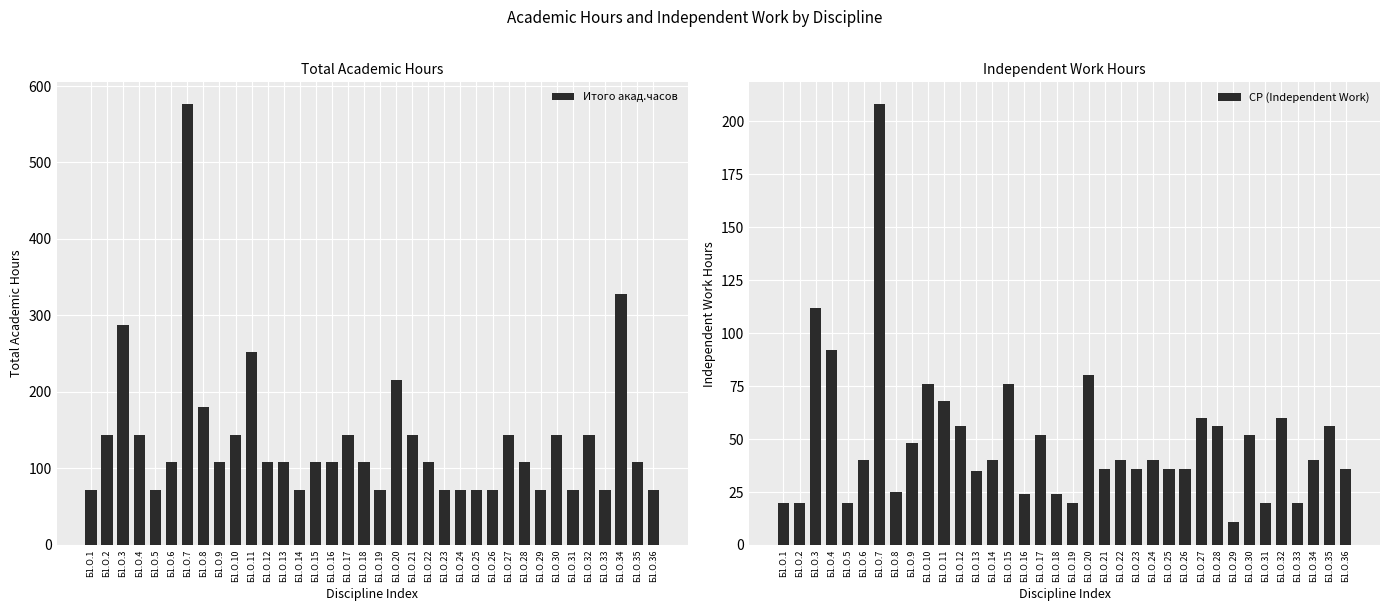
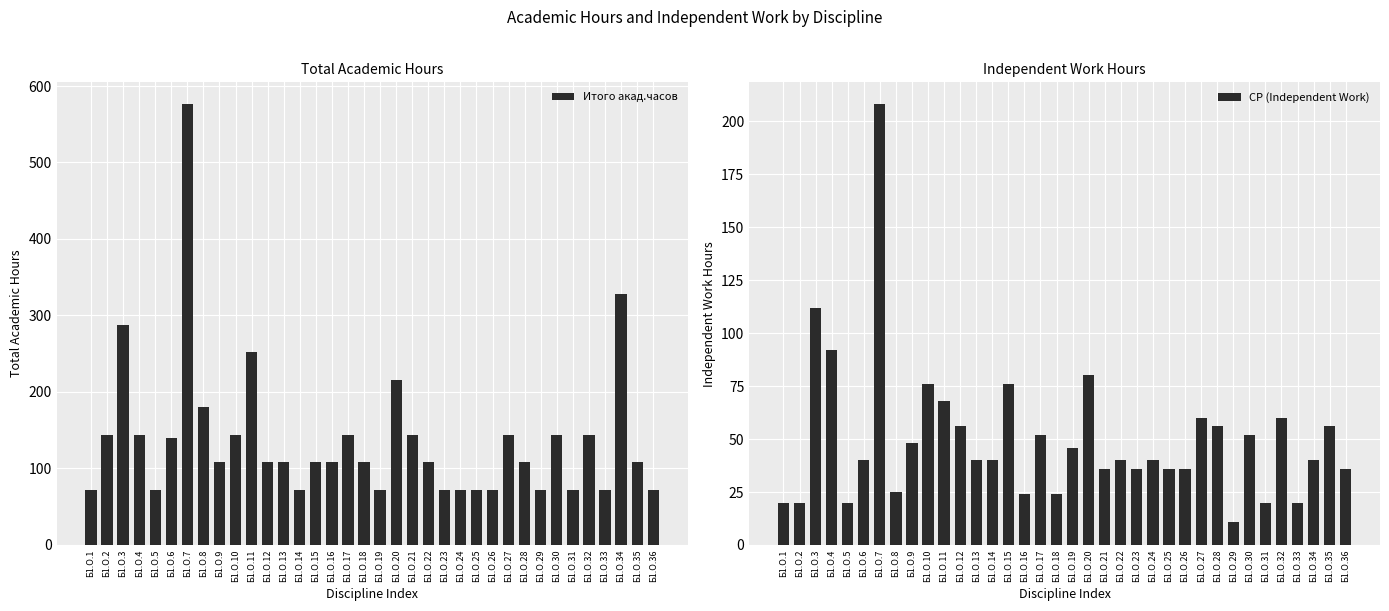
Total Academic Hours, Б1.О.6: 110 -> 140
Independent Work Hours, Б1.О.13: 35 -> 40
Independent Work Hours, Б1.О.19: 20 -> 46
